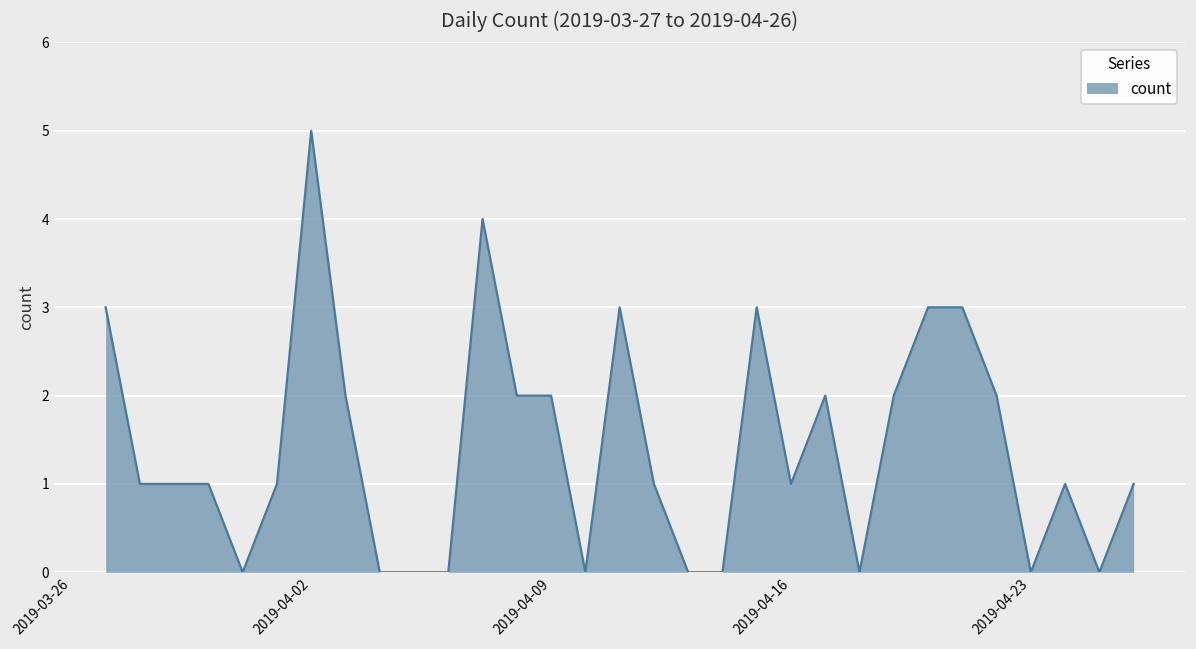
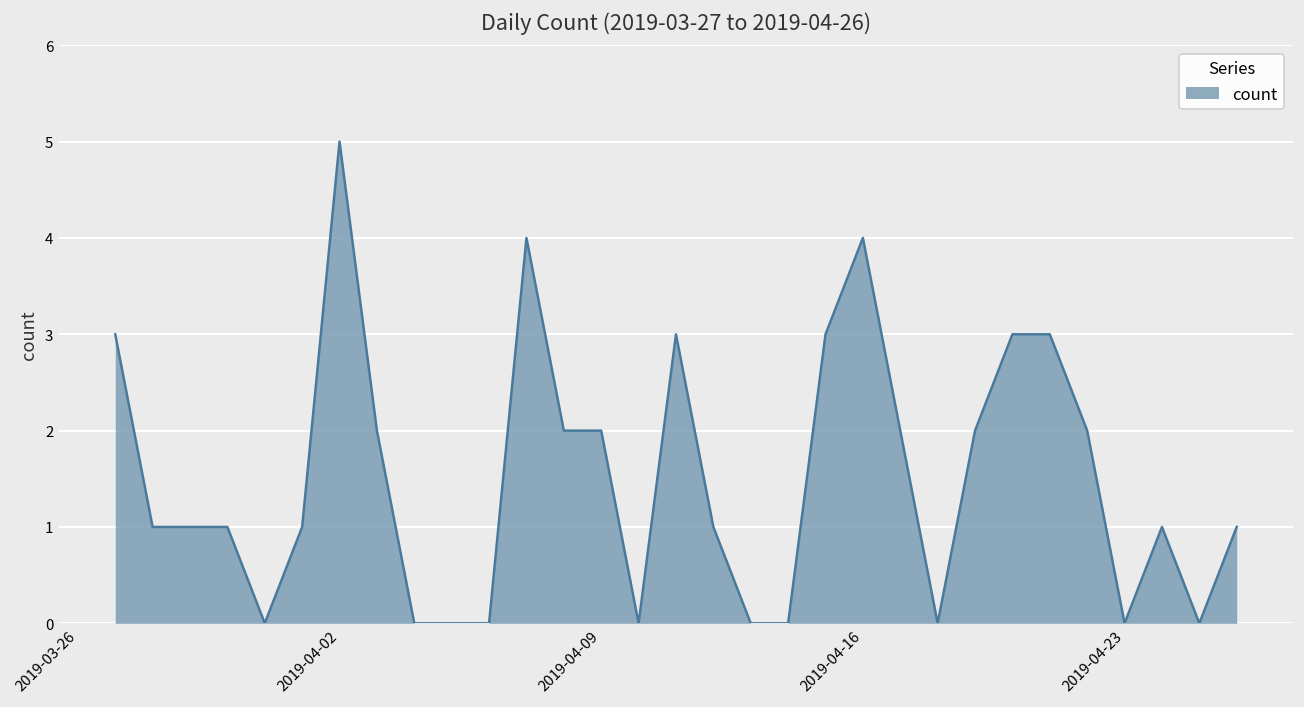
2019-04-16: 1 -> 4
